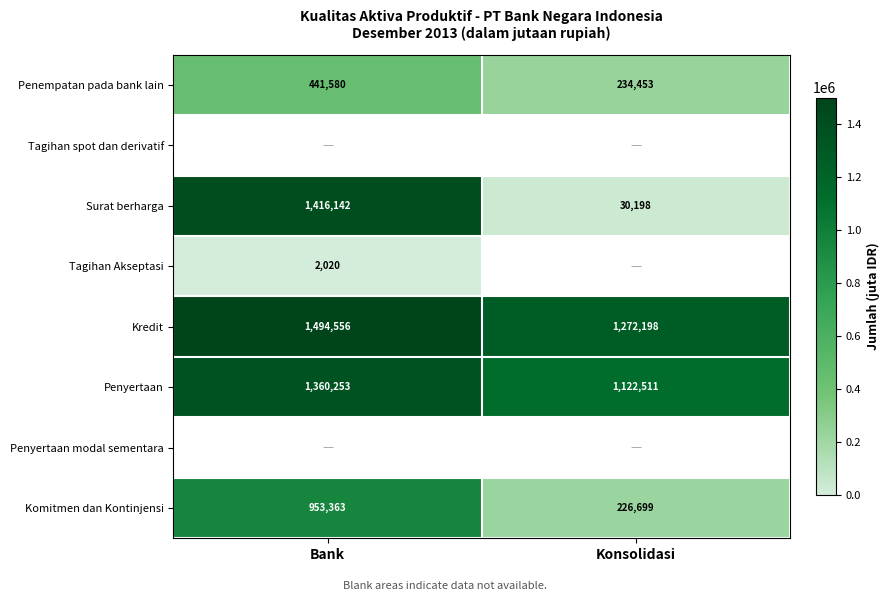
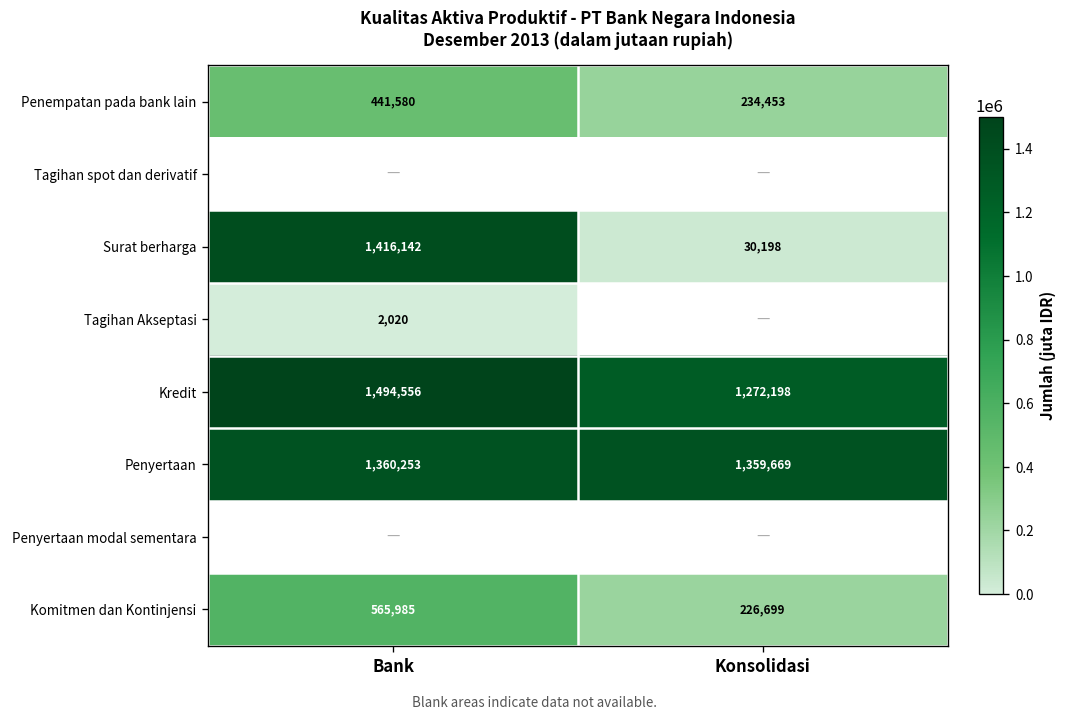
Penyertaan, Konsolidasi: 1,122,511 -> 1,359,669
Komitmen dan Kontinjensi, Bank: 953,363 -> 565,985
